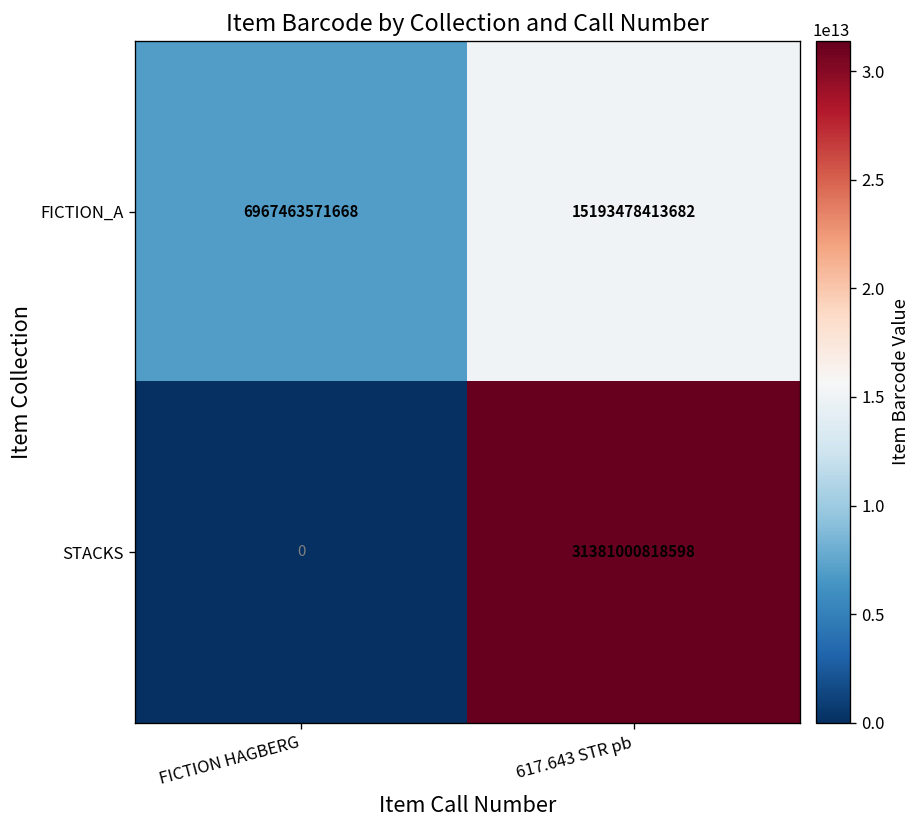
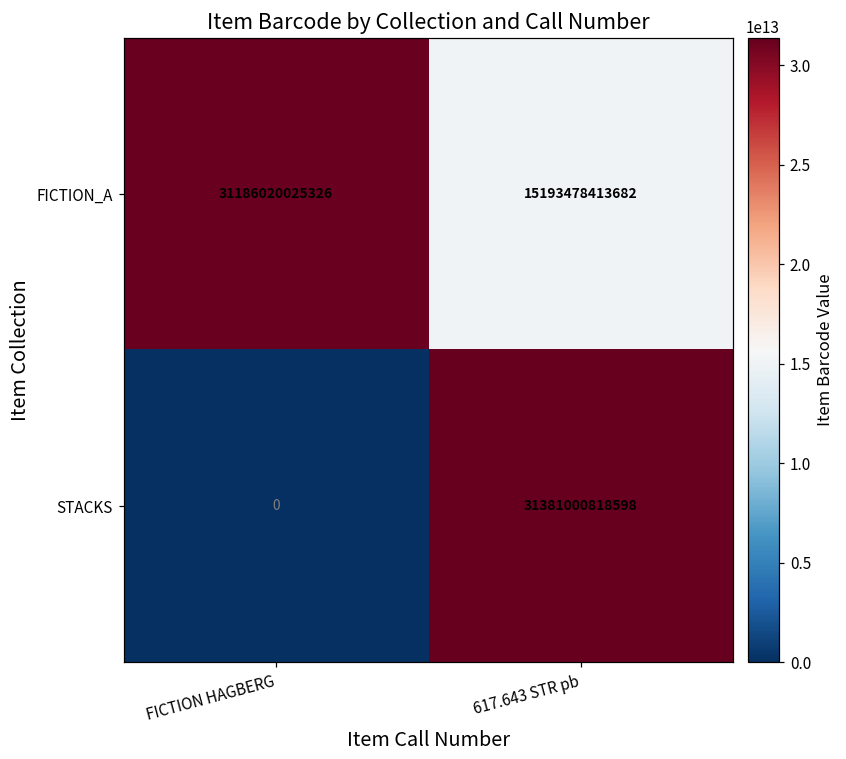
FICTION_A, FICTION HAGBERG: 6967463571668 -> 31186020025326
